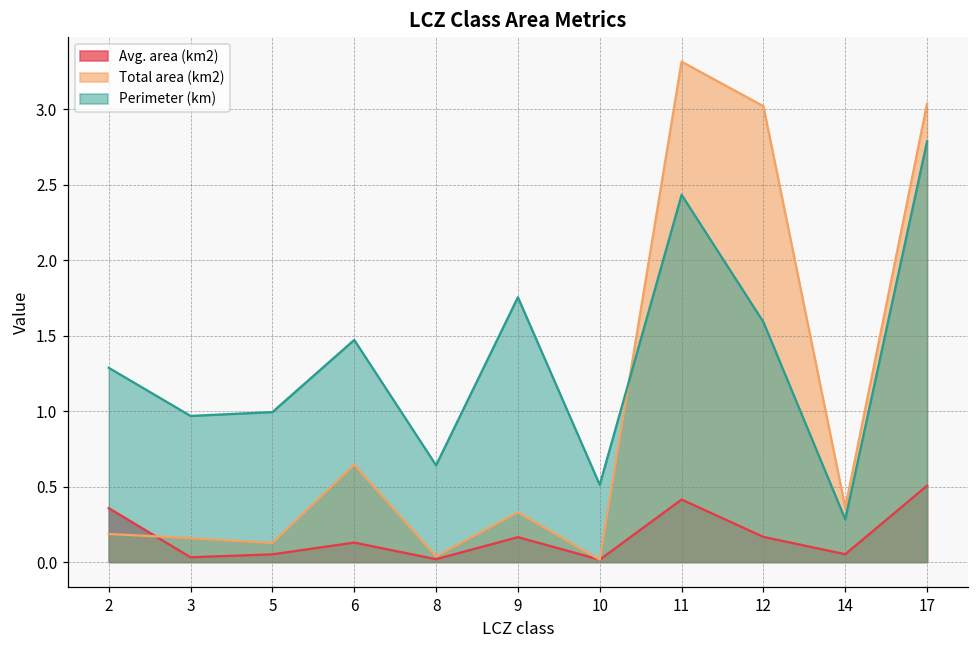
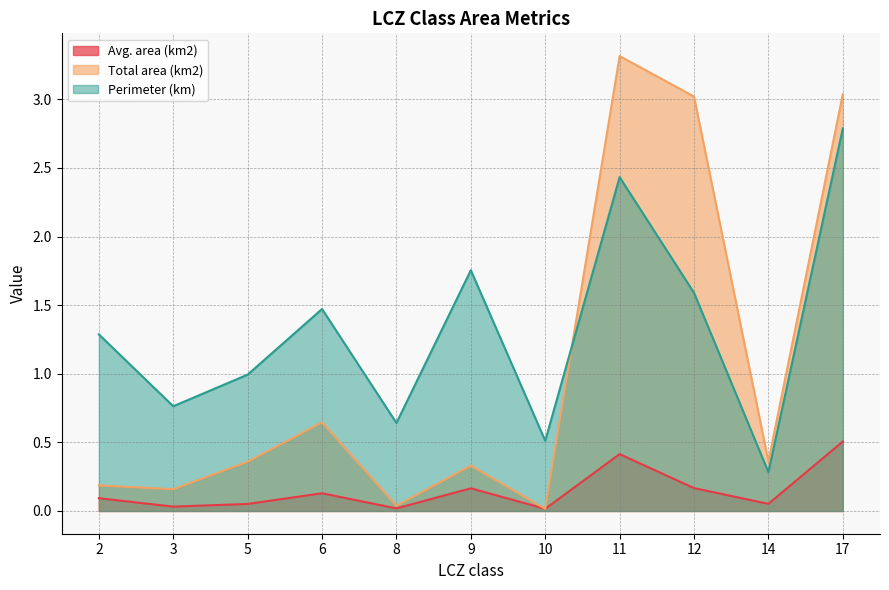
Avg. area (km2), 2: 0.36 -> 0.09
Perimeter (km), 3: 0.97 -> 0.76
Total area (km2), 5: 0.13 -> 0.36
